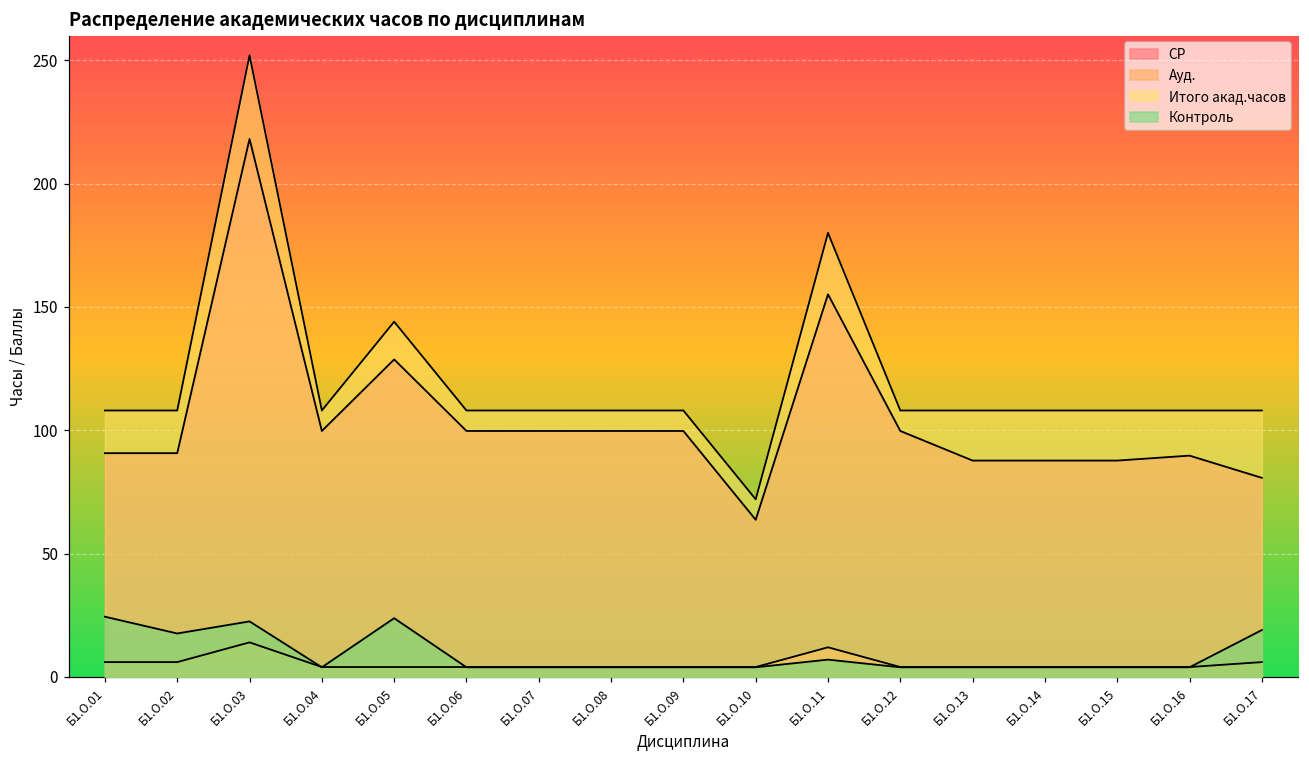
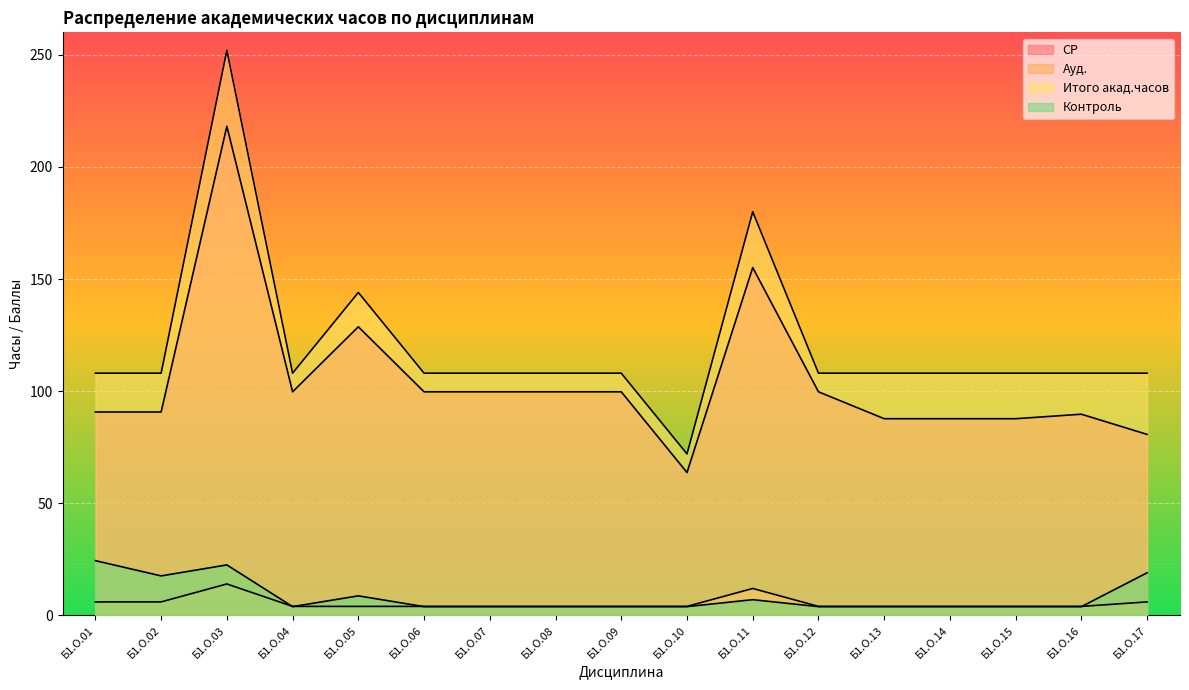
Контроль, Б1.О.05: 24 -> 9
